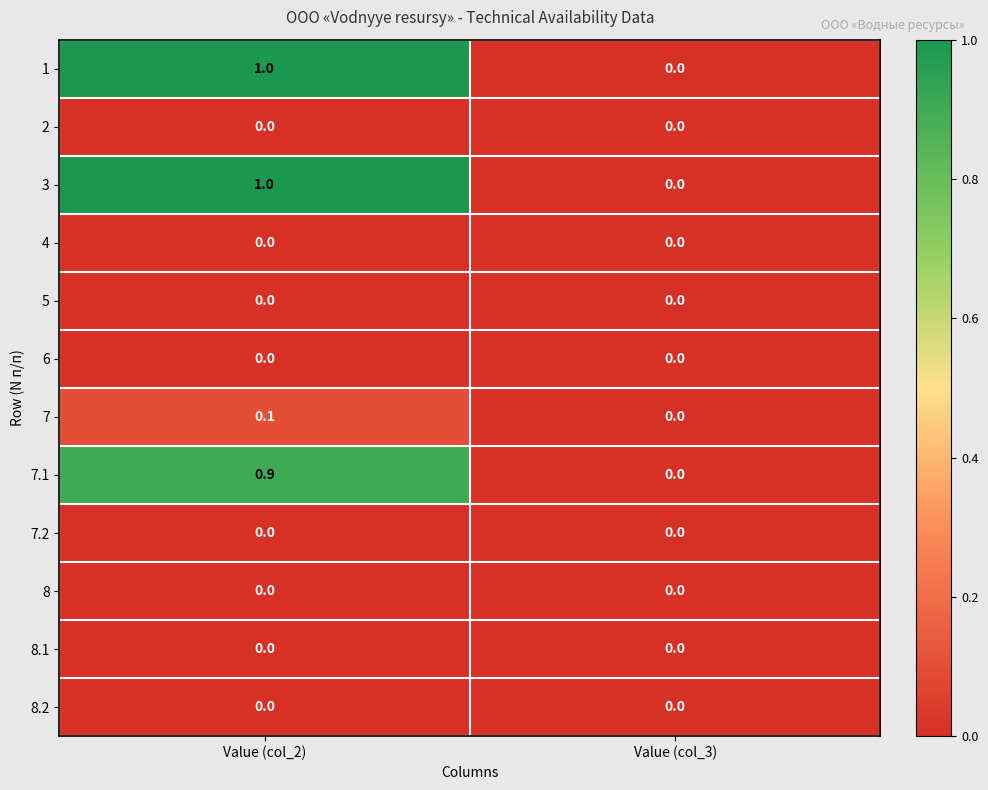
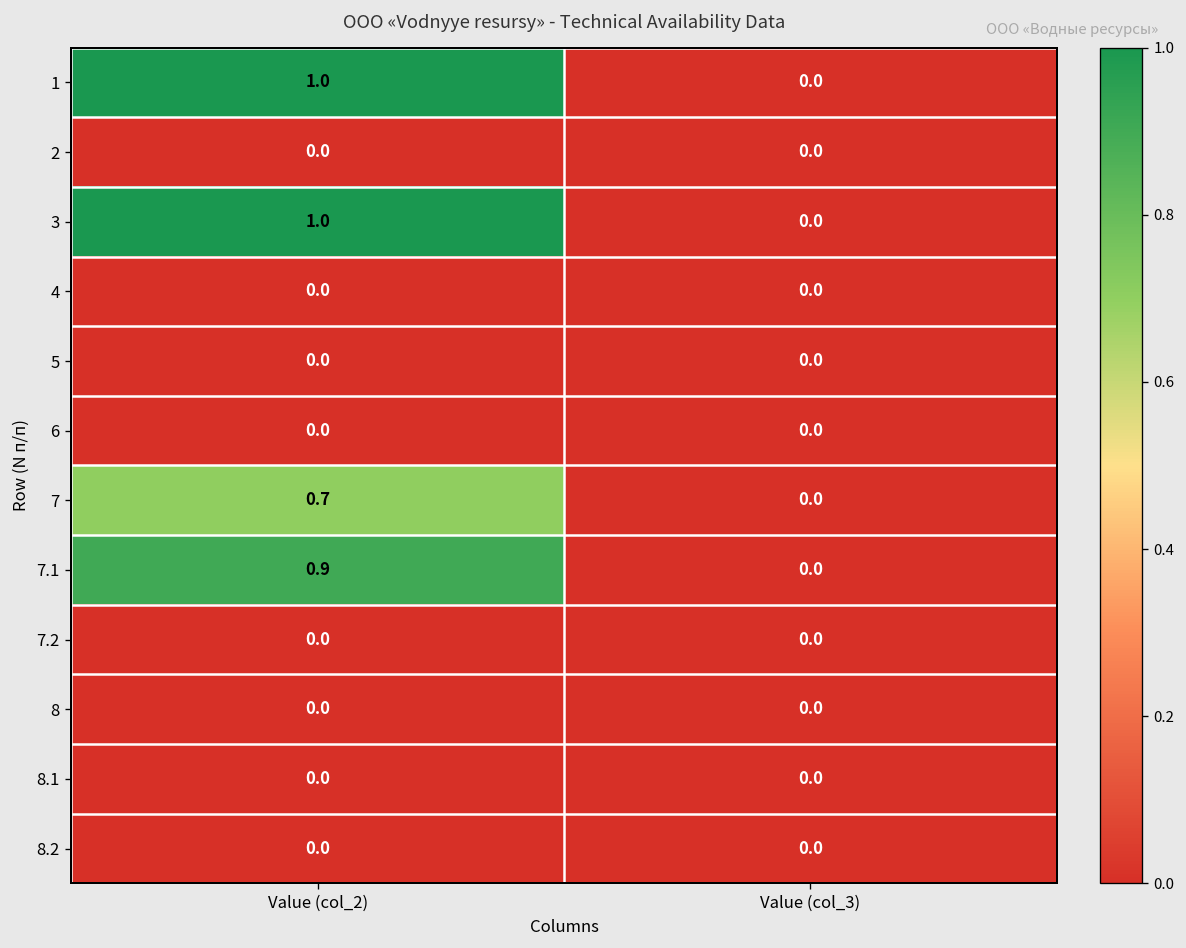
7, Value (col_2): 0.1 -> 0.7
